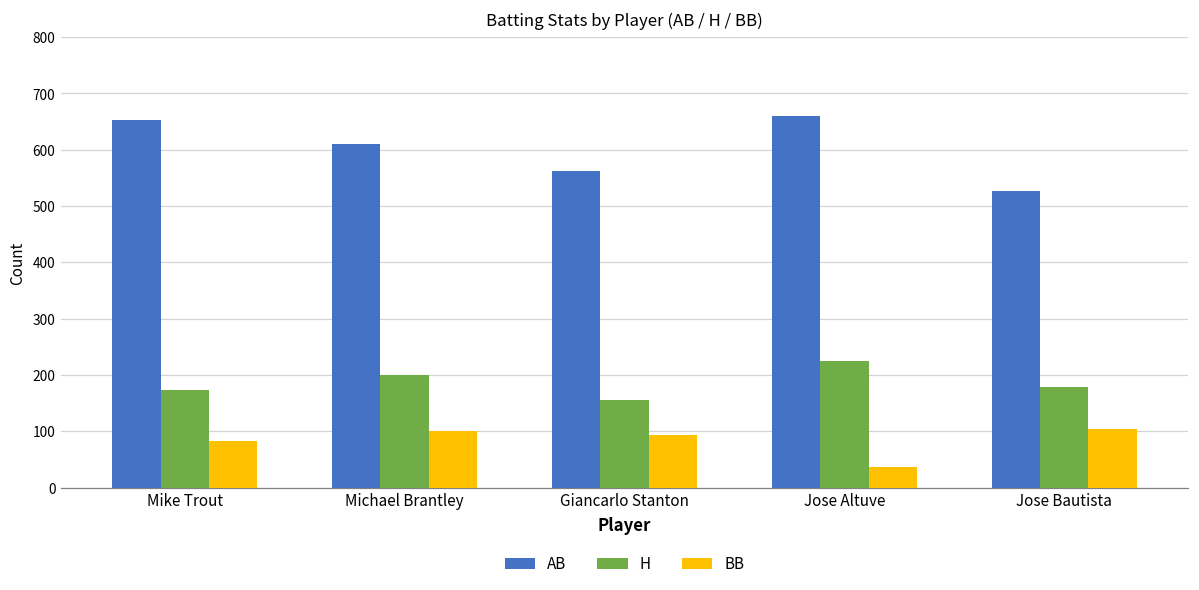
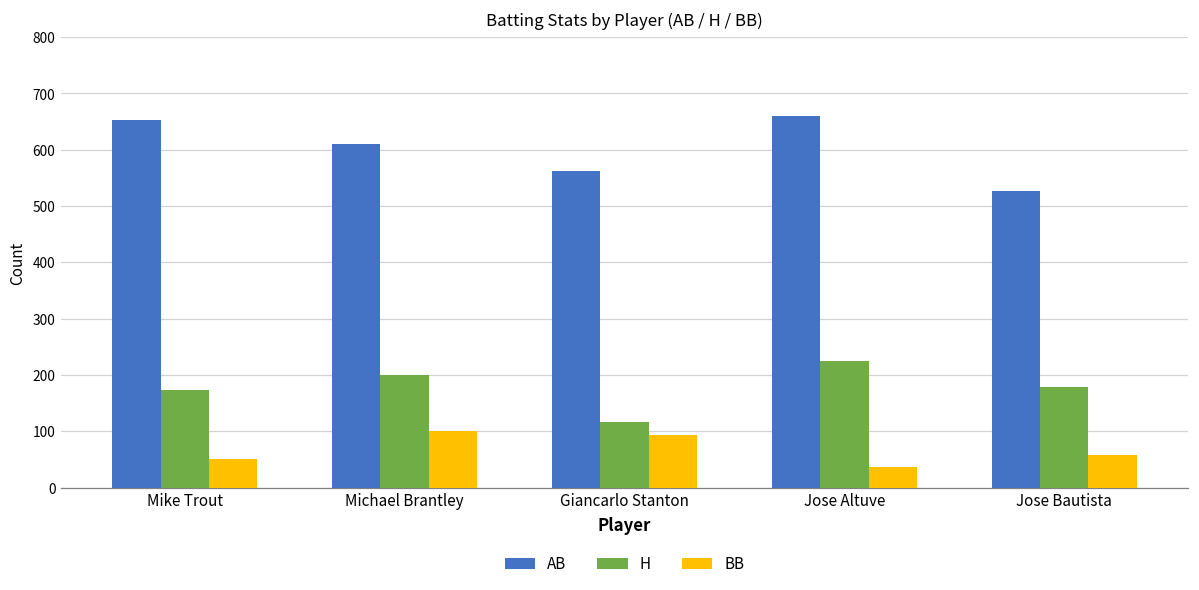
BB, Mike Trout: 80 -> 50
H, Giancarlo Stanton: 160 -> 120
BB, Jose Bautista: 100 -> 60
